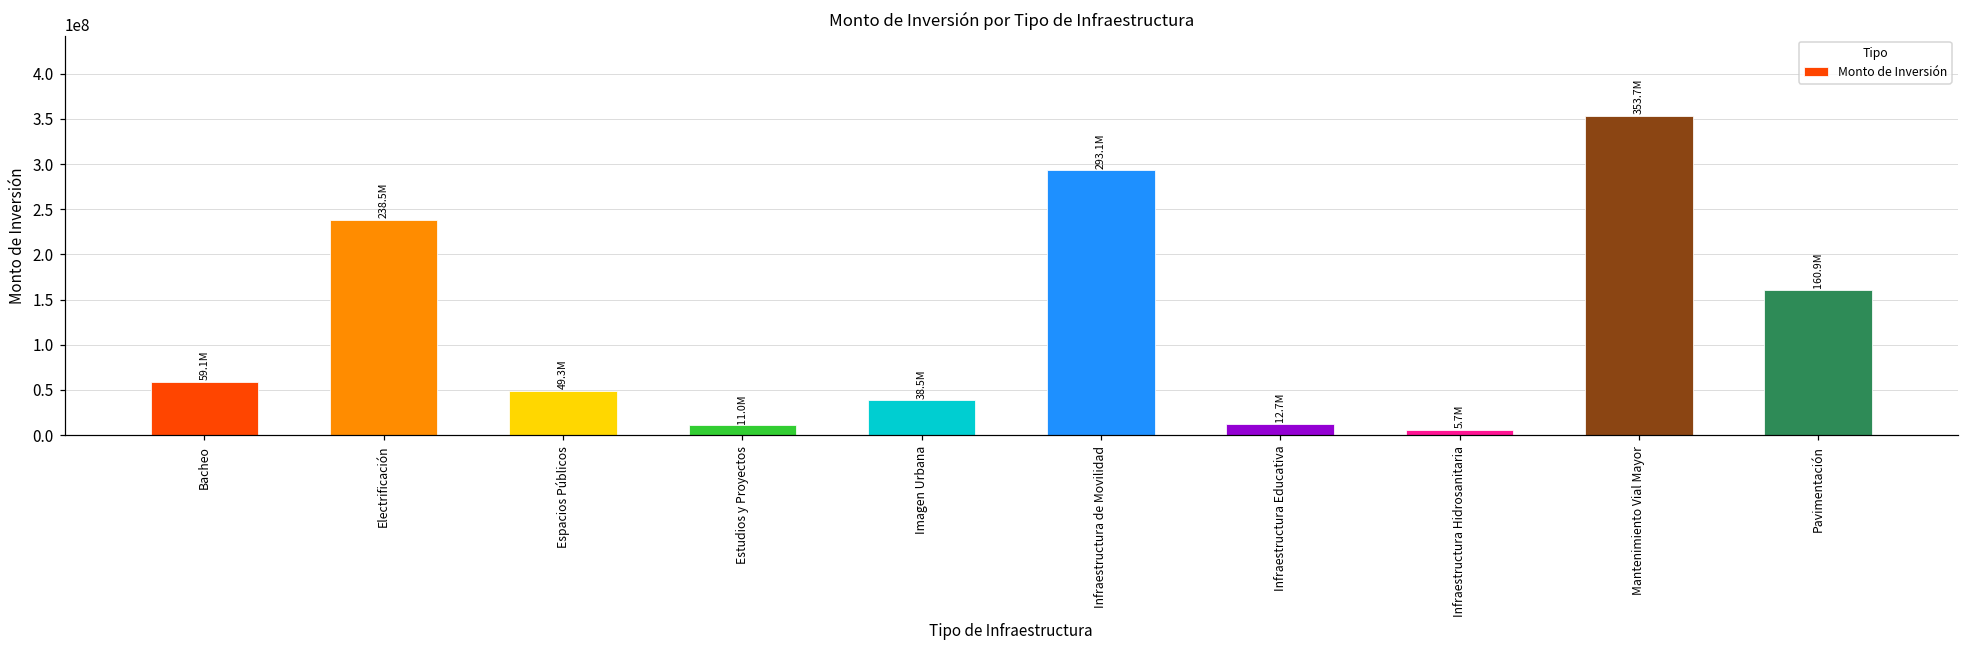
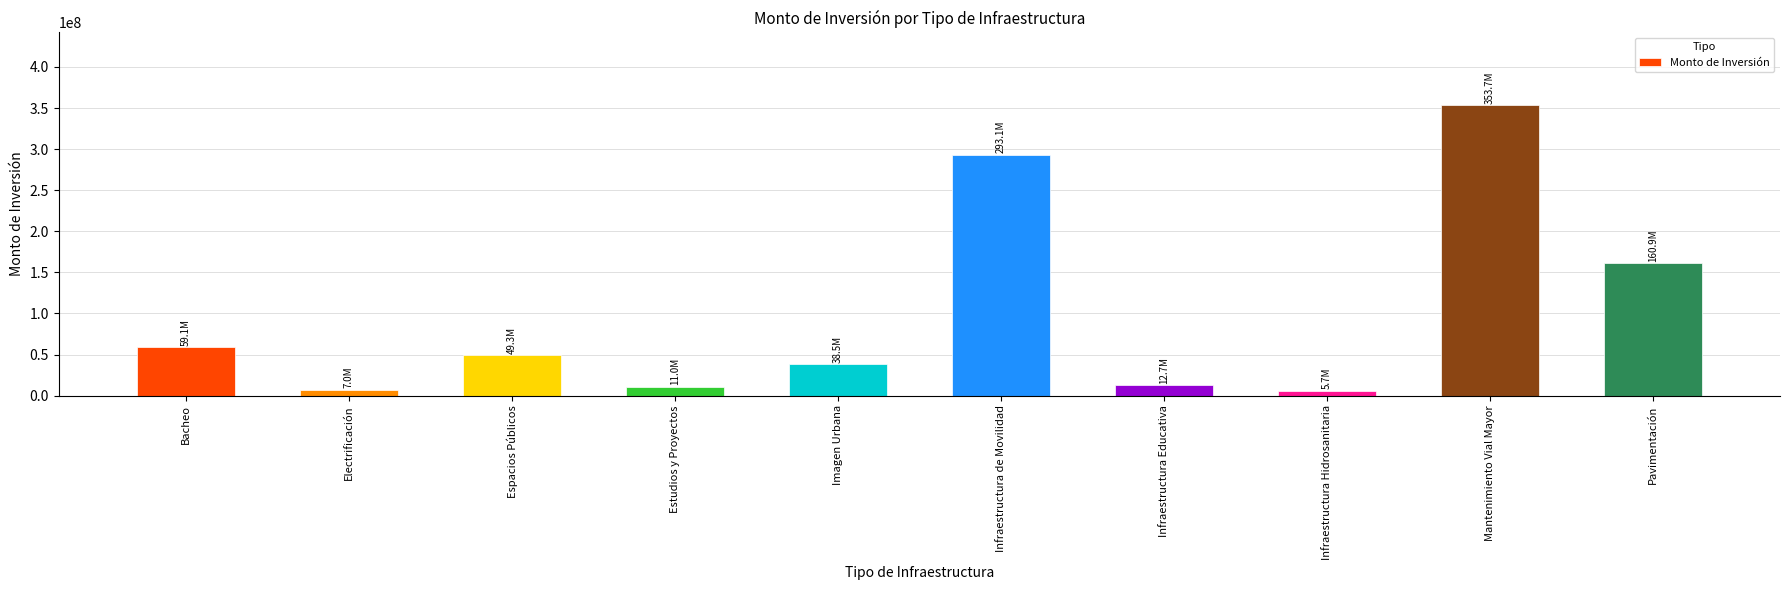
Electrificación: 238.5M -> 7.0M
